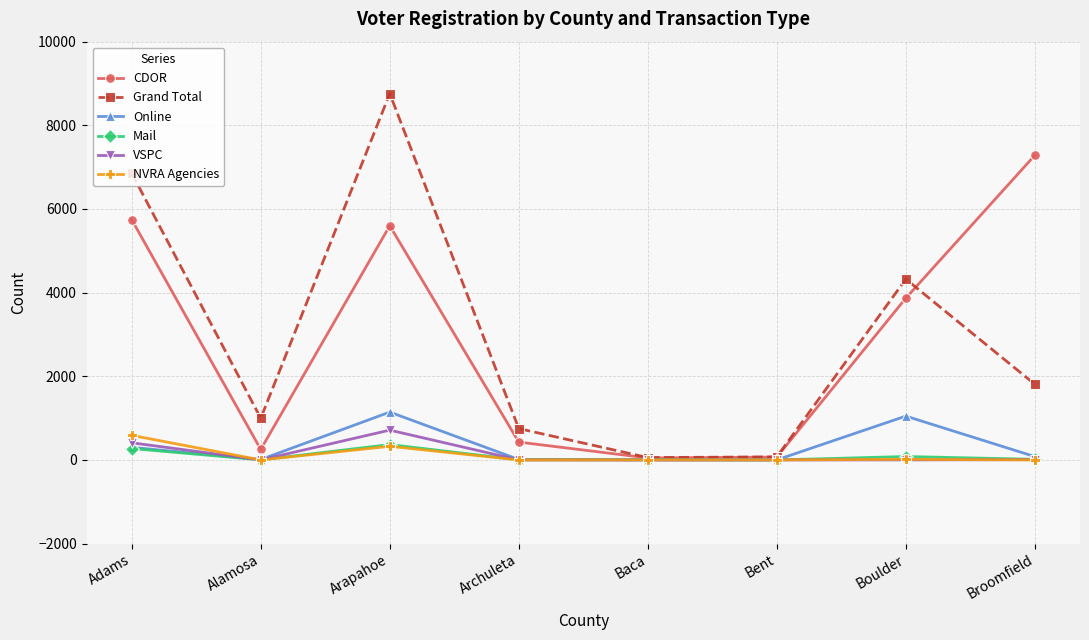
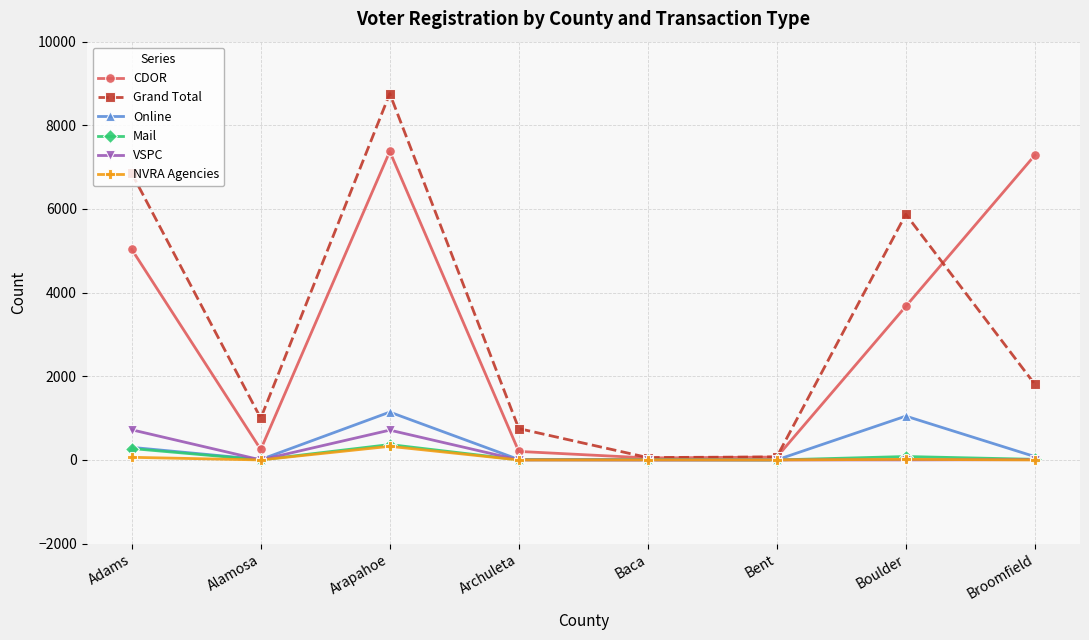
CDOR, Adams: 5700 -> 5000
VSPC, Adams: 400 -> 700
NVRA Agencies, Adams: 600 -> 100
CDOR, Arapahoe: 5600 -> 7400
CDOR, Archuleta: 400 -> 200
CDOR, Boulder: 3900 -> 3700
Grand Total, Boulder: 4300 -> 5900
